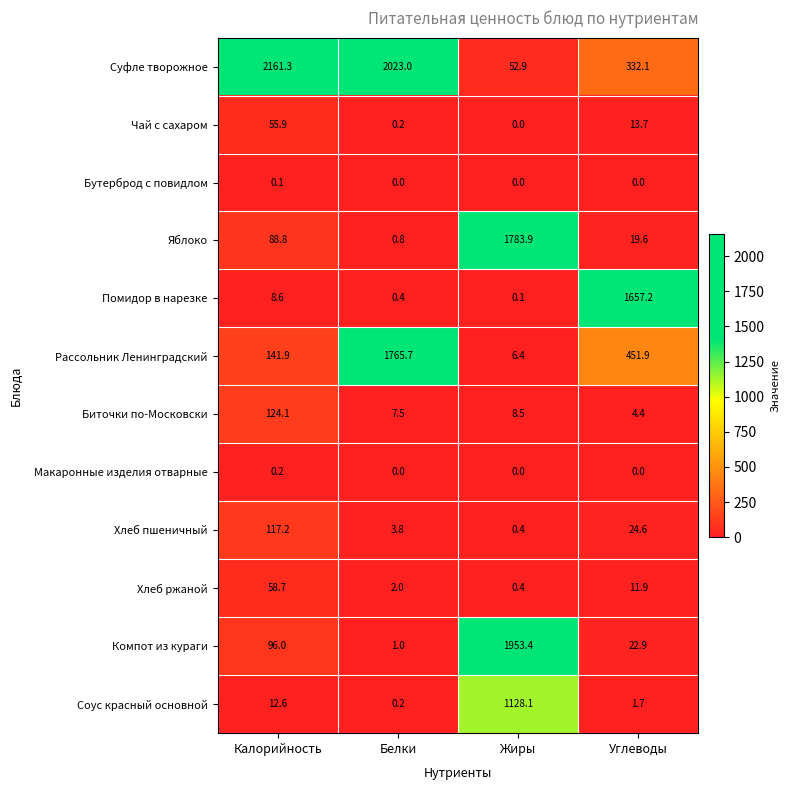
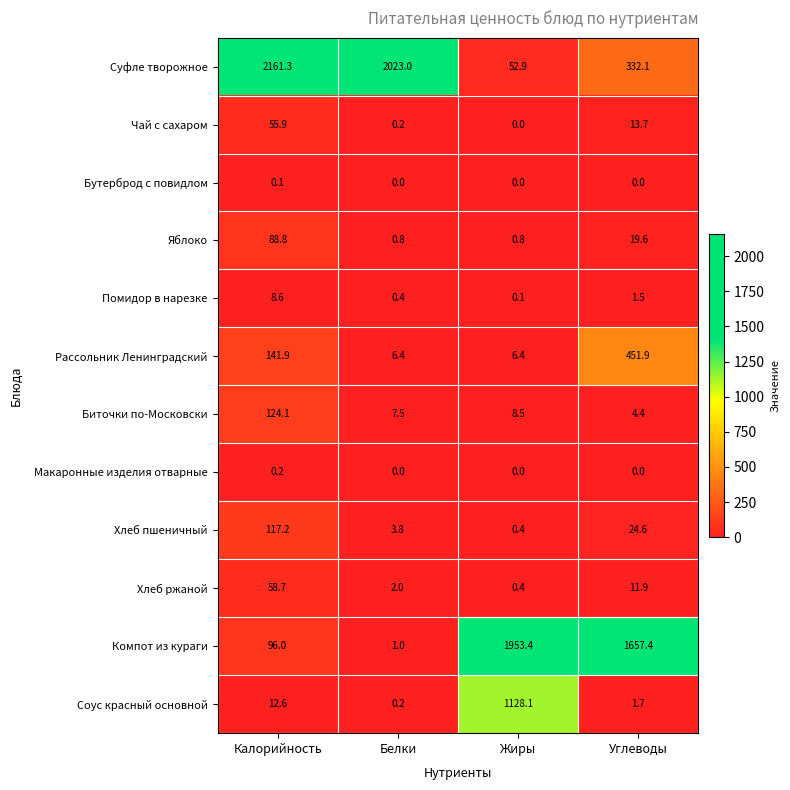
Яблоко, Жиры: 1783.9 -> 0.8
Помидор в нарезке, Углеводы: 1657.2 -> 1.5
Рассольник Ленинградский, Белки: 1765.7 -> 6.4
Компот из кураги, Углеводы: 22.9 -> 1657.4
